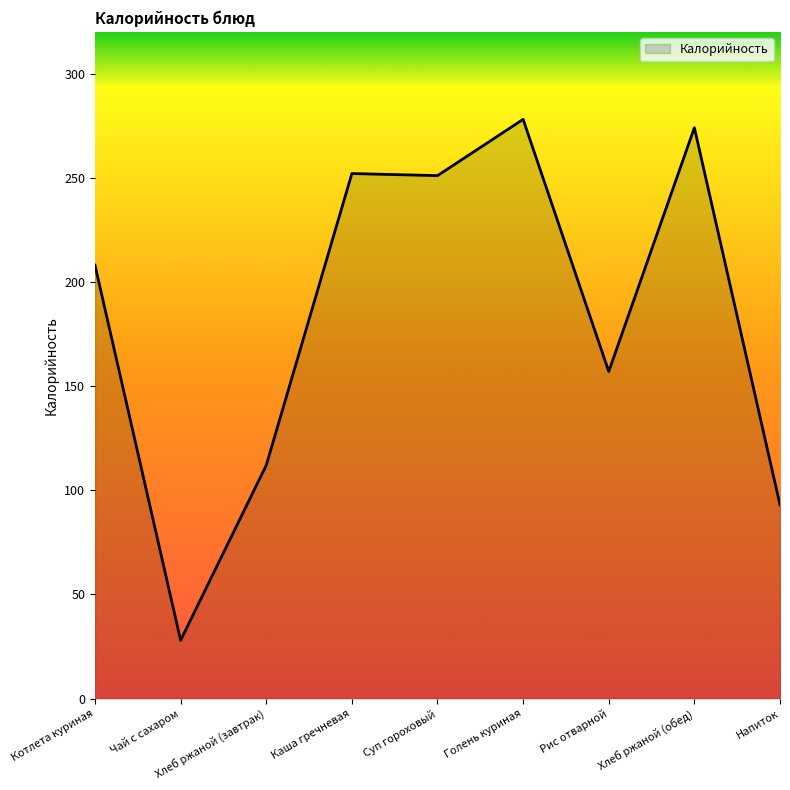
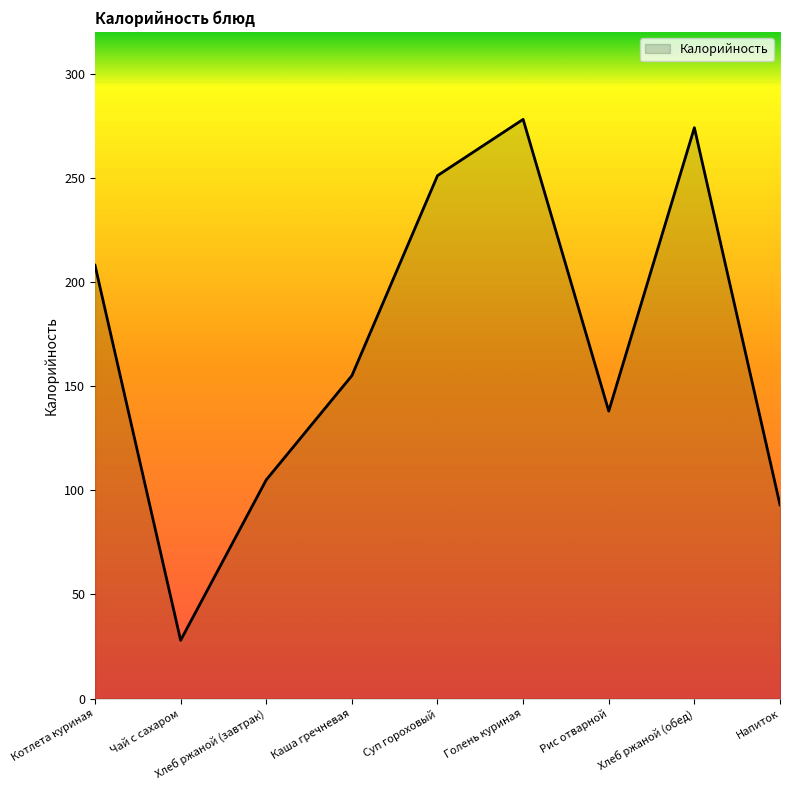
Хлеб ржаной (завтрак): 112 -> 105
Каша гречневая: 252 -> 155
Рис отварной: 157 -> 138
